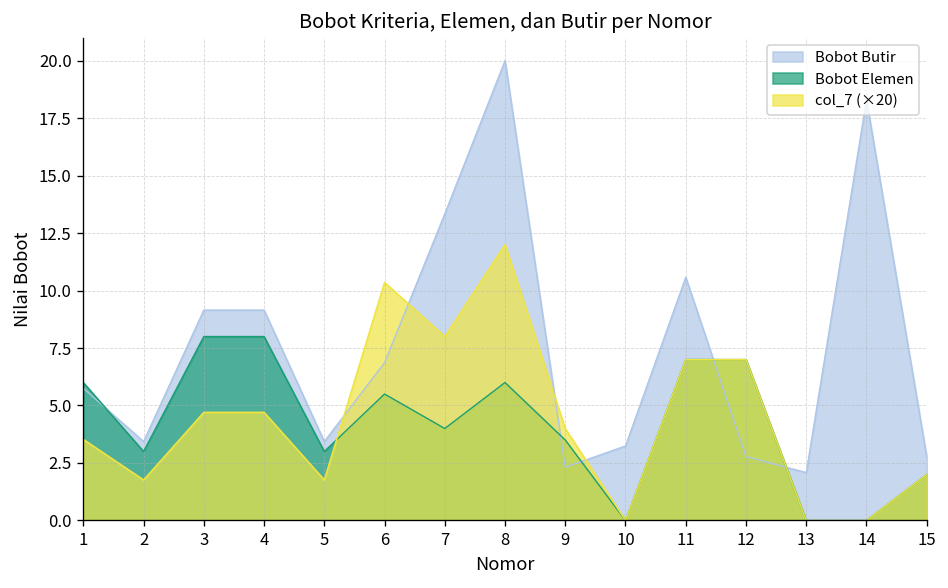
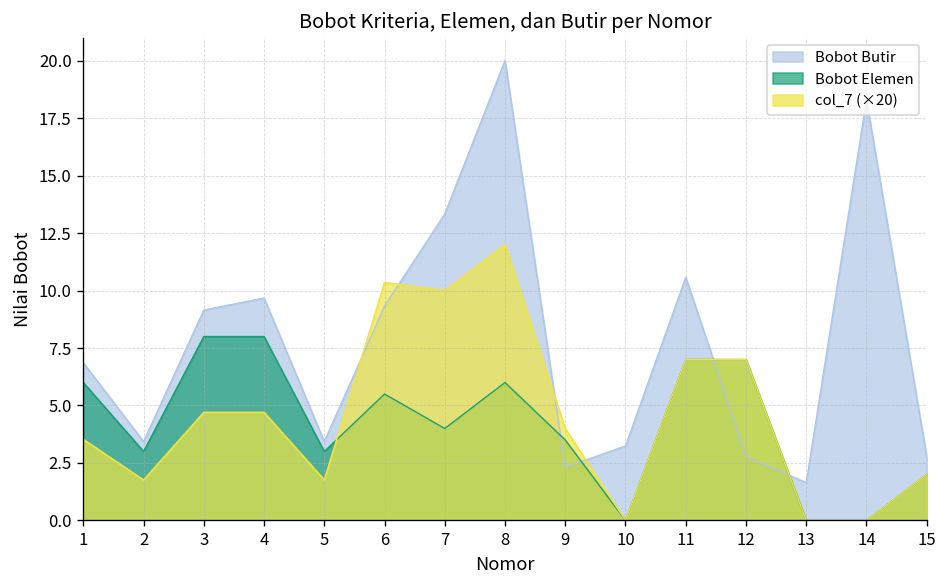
Bobot Butir, 1: 5.7 -> 6.9
Bobot Butir, 4: 9.2 -> 9.7
Bobot Butir, 6: 6.9 -> 9.3
col_7 (×20), 7: 8.0 -> 10.0
Bobot Butir, 13: 2.1 -> 1.6
